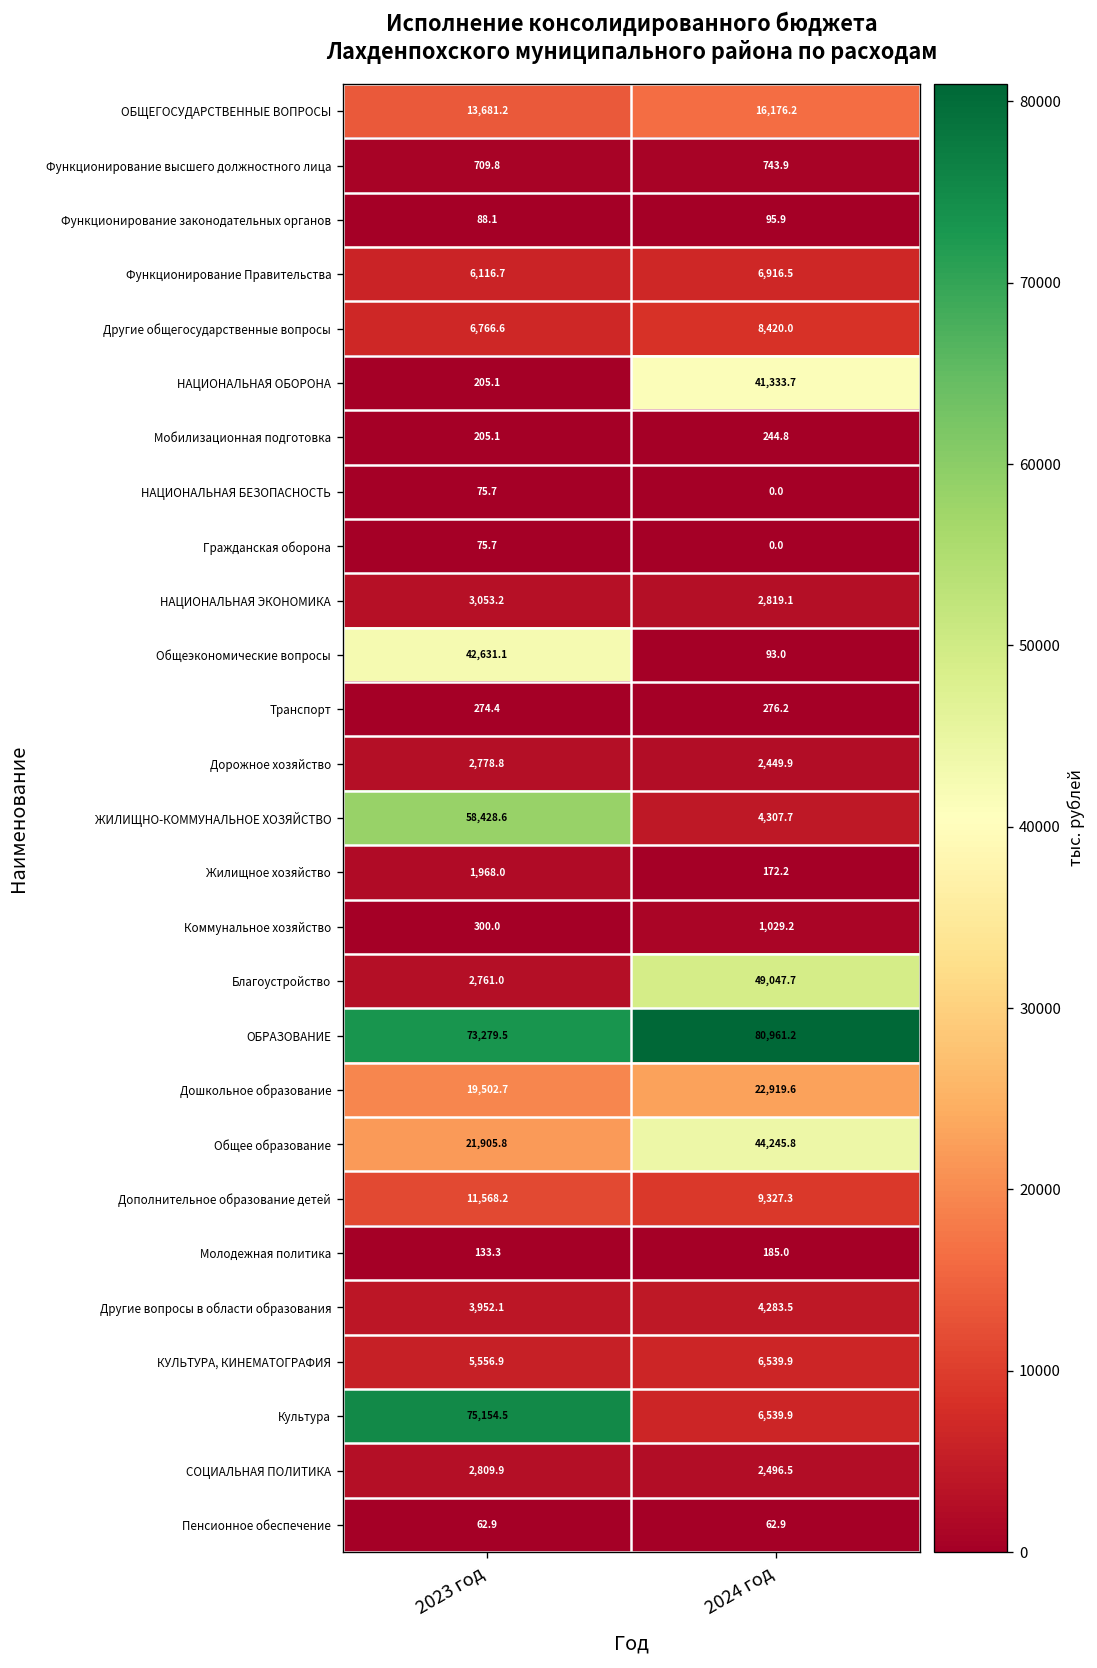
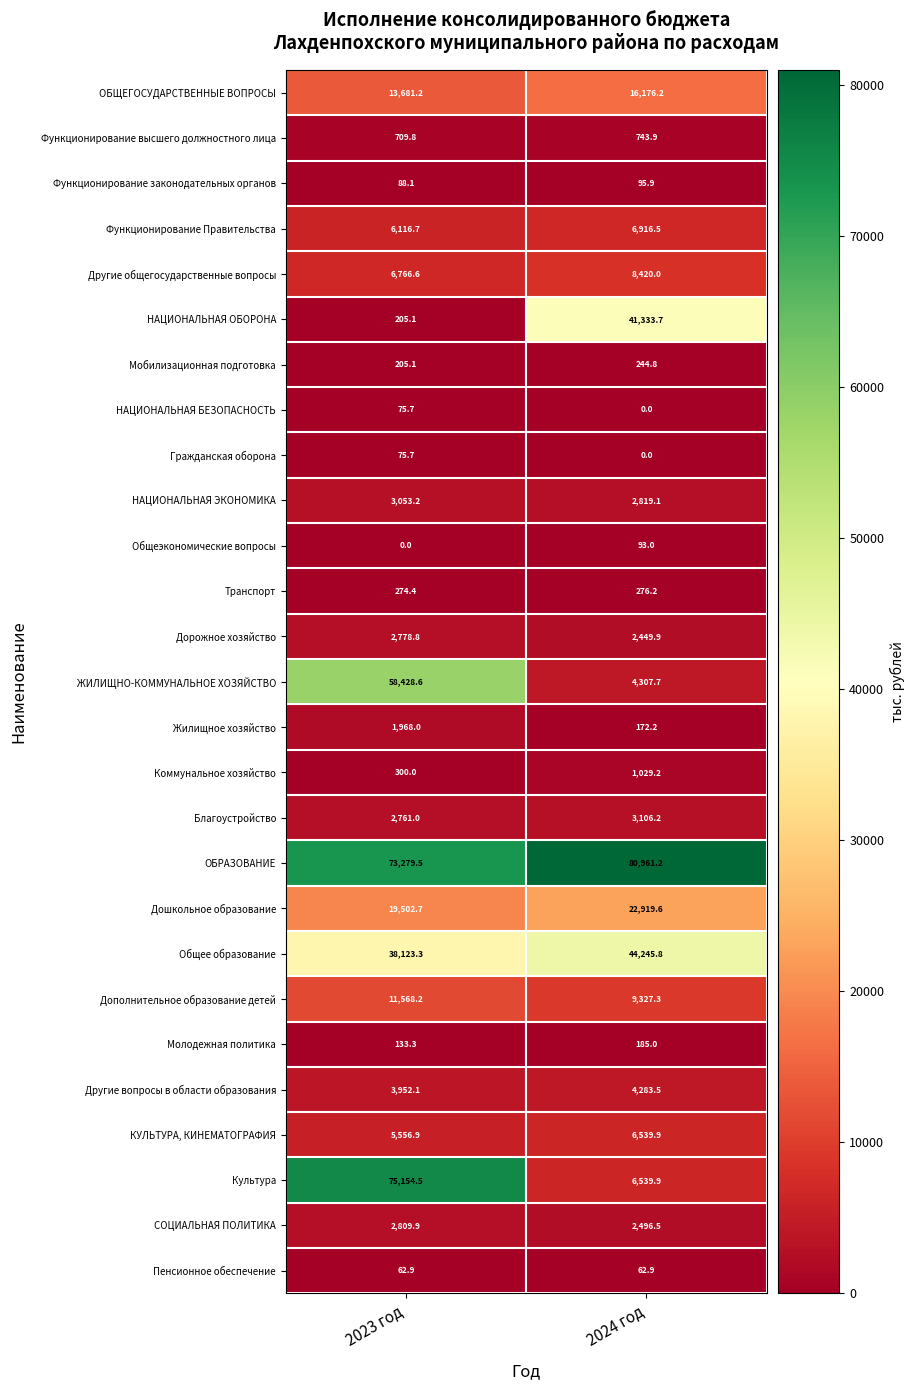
Общеэкономические вопросы, 2023 год: 42,631.1 -> 0.0
Благоустройство, 2024 год: 49,047.7 -> 3,106.2
Общее образование, 2023 год: 21,905.8 -> 38,123.3
